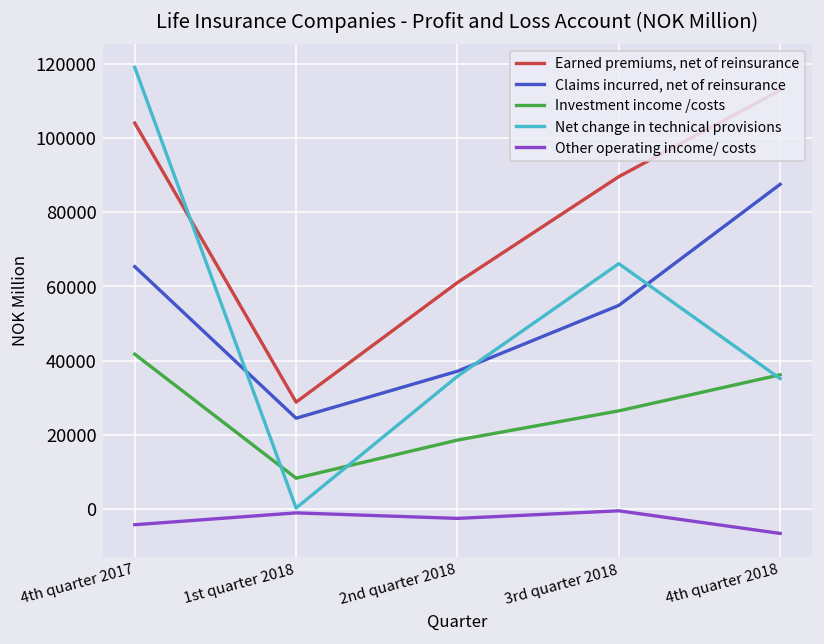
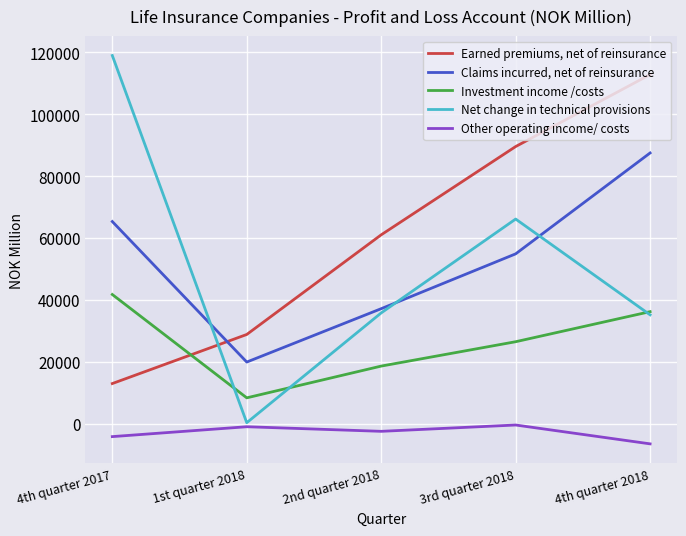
Earned premiums, net of reinsurance, 4th quarter 2017: 104000 -> 13000
Claims incurred, net of reinsurance, 1st quarter 2018: 24000 -> 20000
